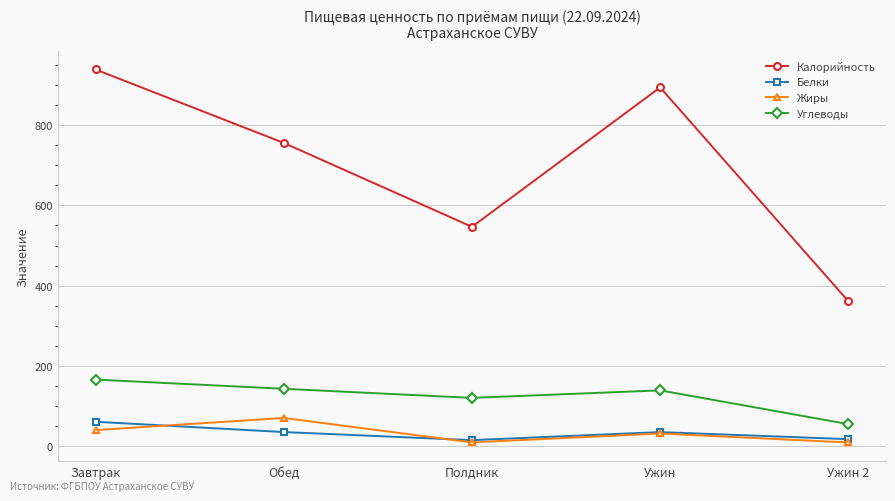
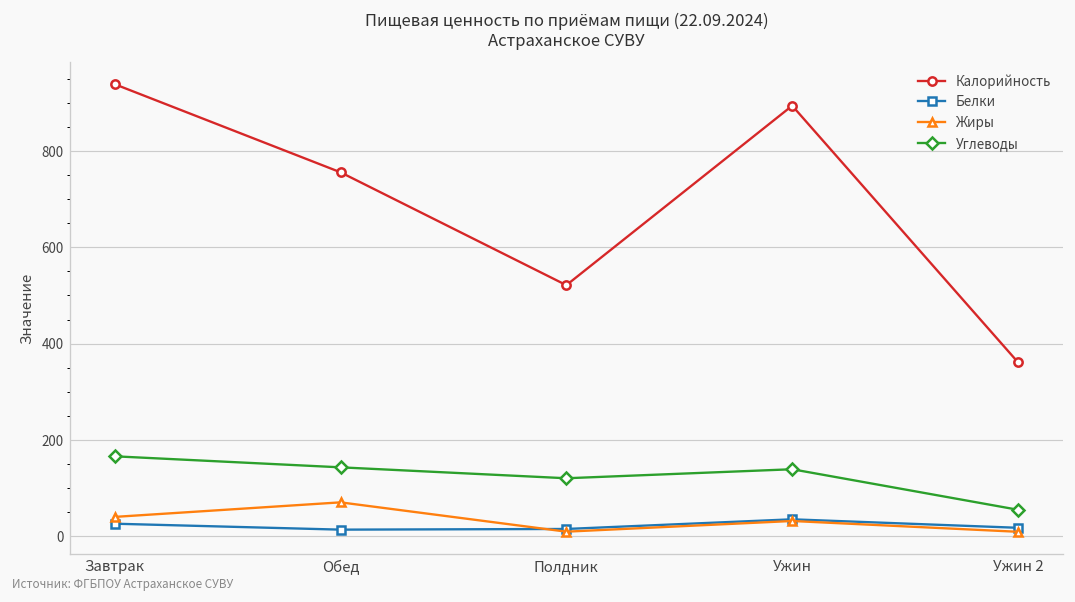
Белки, Завтрак: 60 -> 30
Белки, Обед: 40 -> 10
Калорийность, Полдник: 550 -> 520
